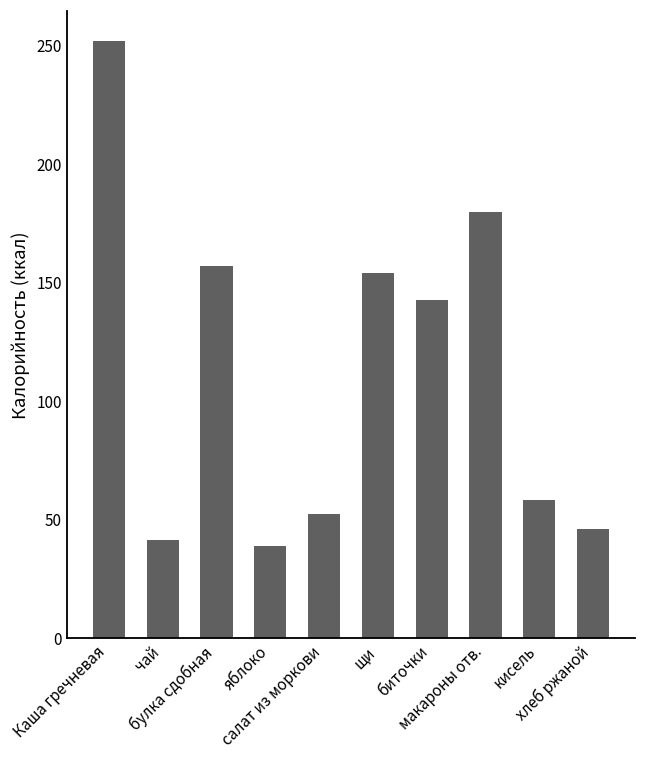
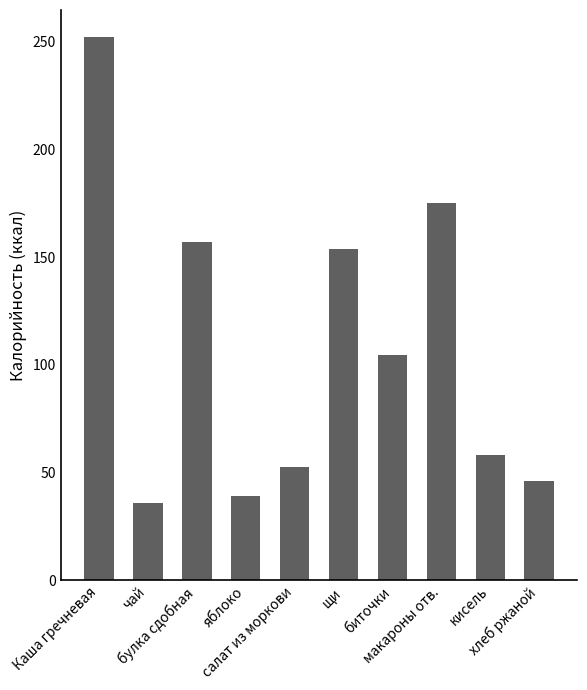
чай: 42 -> 36
биточки: 143 -> 104
макароны отв.: 180 -> 175
